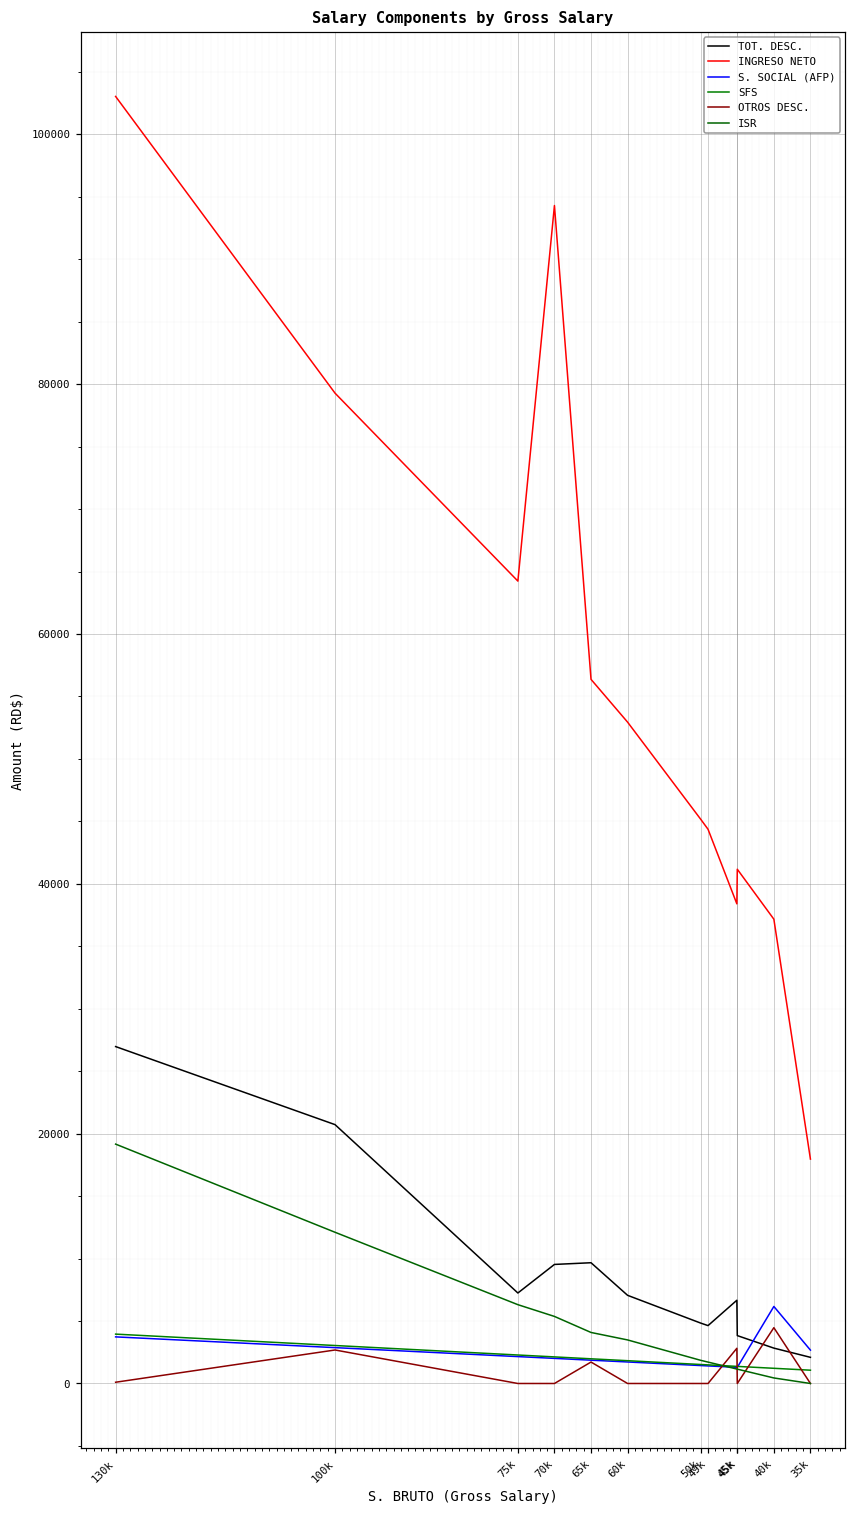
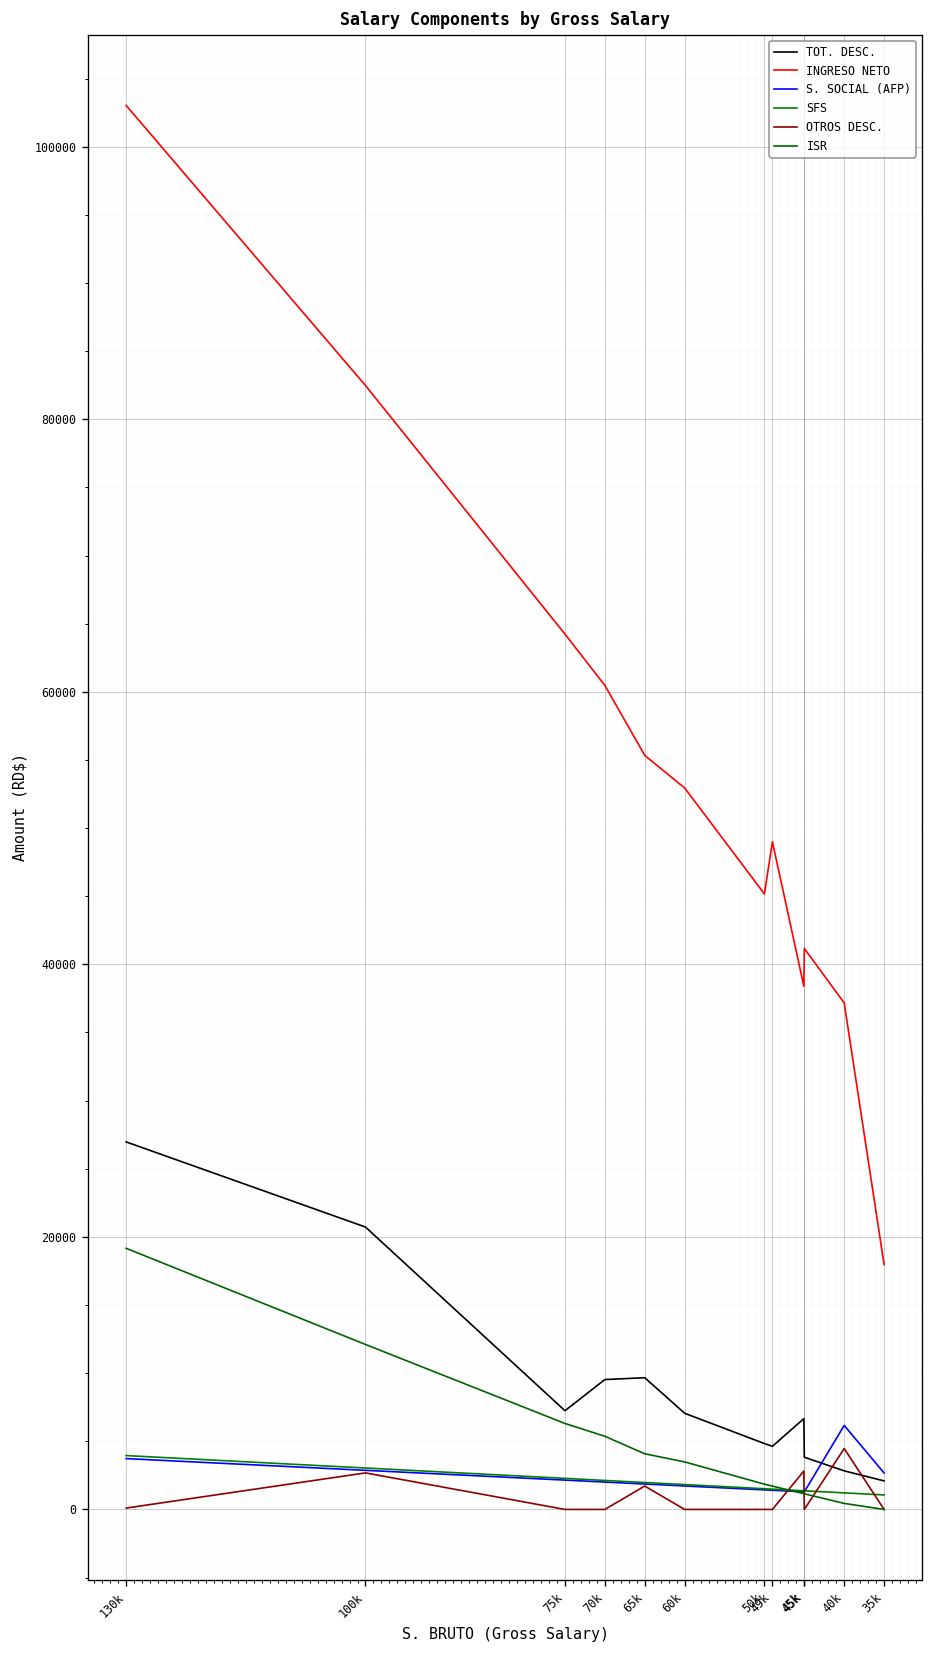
INGRESO NETO, 100k: 79300 -> 82500
INGRESO NETO, 70k: 94300 -> 60500
INGRESO NETO, 65k: 56400 -> 55300
INGRESO NETO, 49k: 44400 -> 49000
